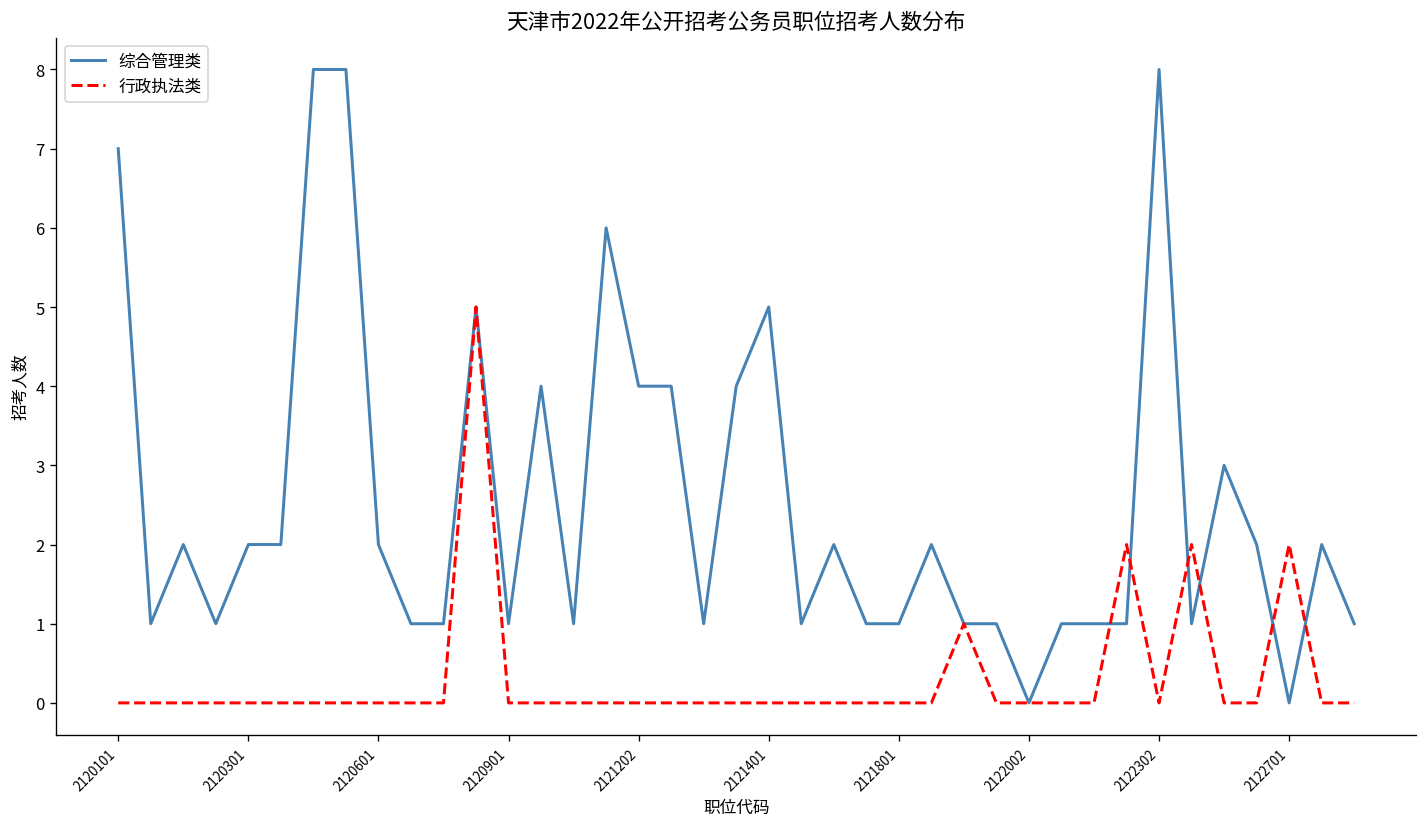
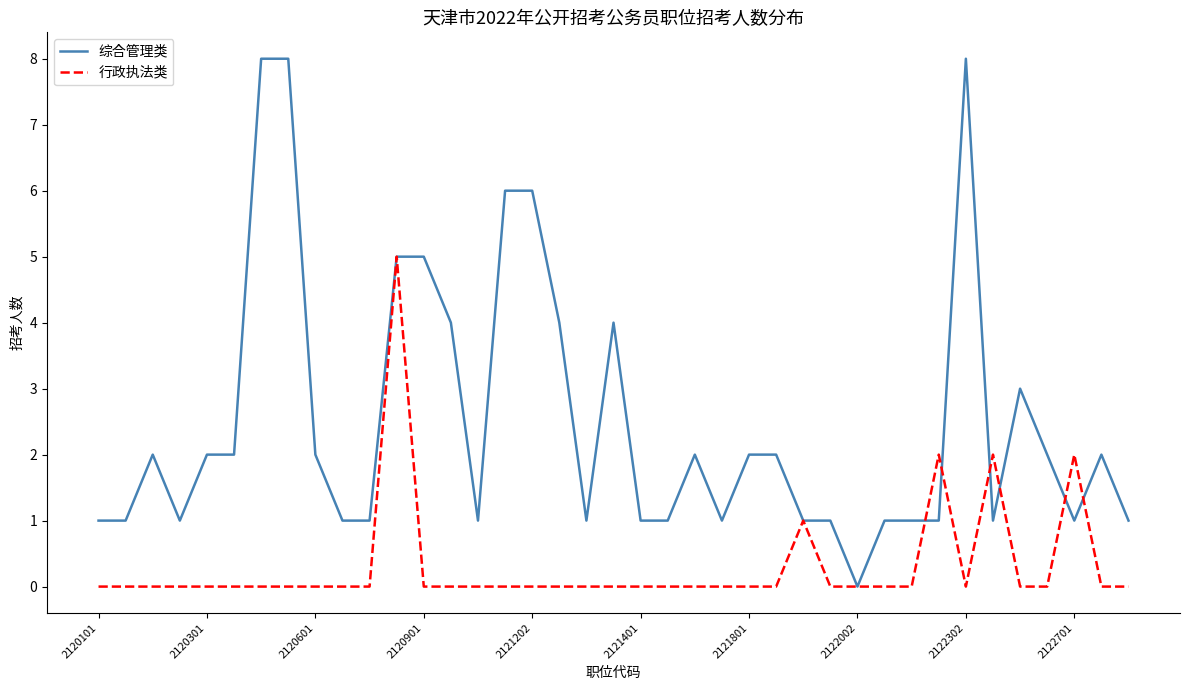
综合管理类, 2120101: 7 -> 1
综合管理类, 2120901: 1 -> 5
综合管理类, 2121202: 4 -> 6
综合管理类, 2121401: 5 -> 1
综合管理类, 2121801: 1 -> 2
综合管理类, 2122701: 0 -> 1
